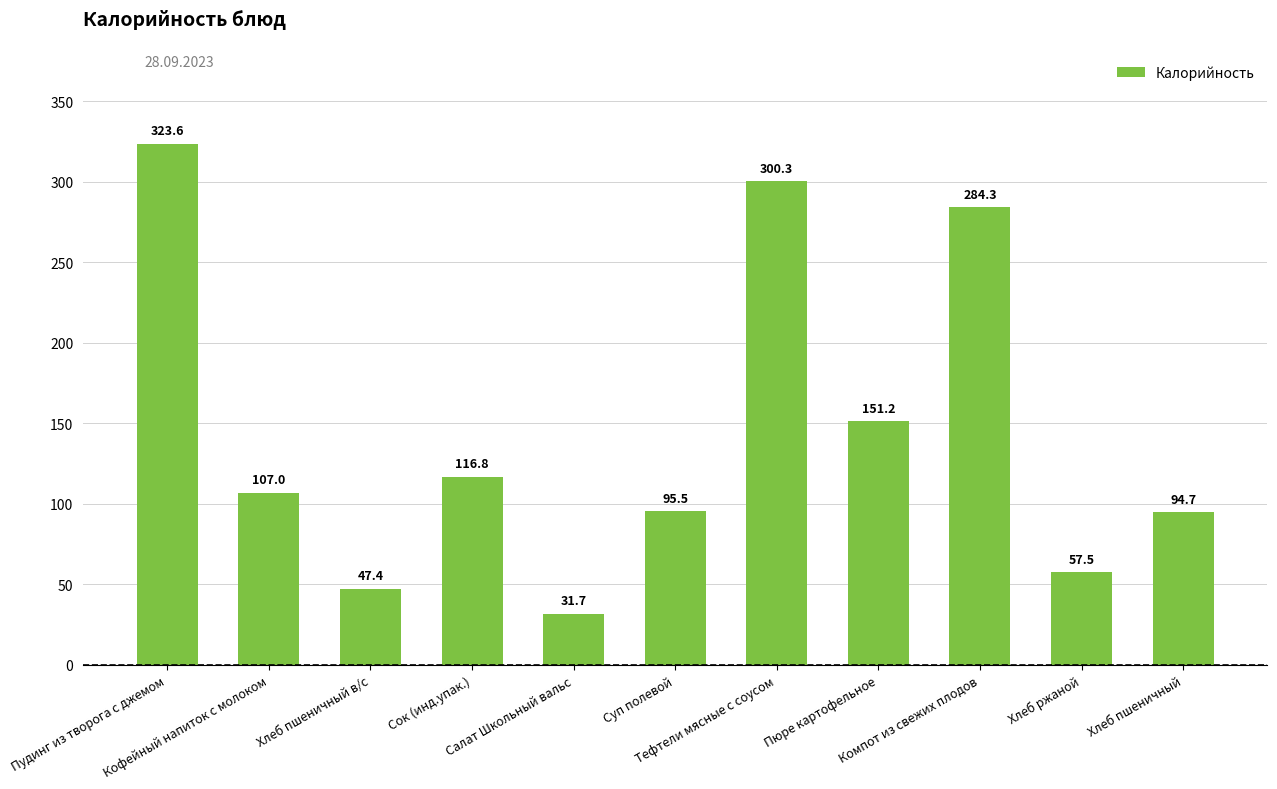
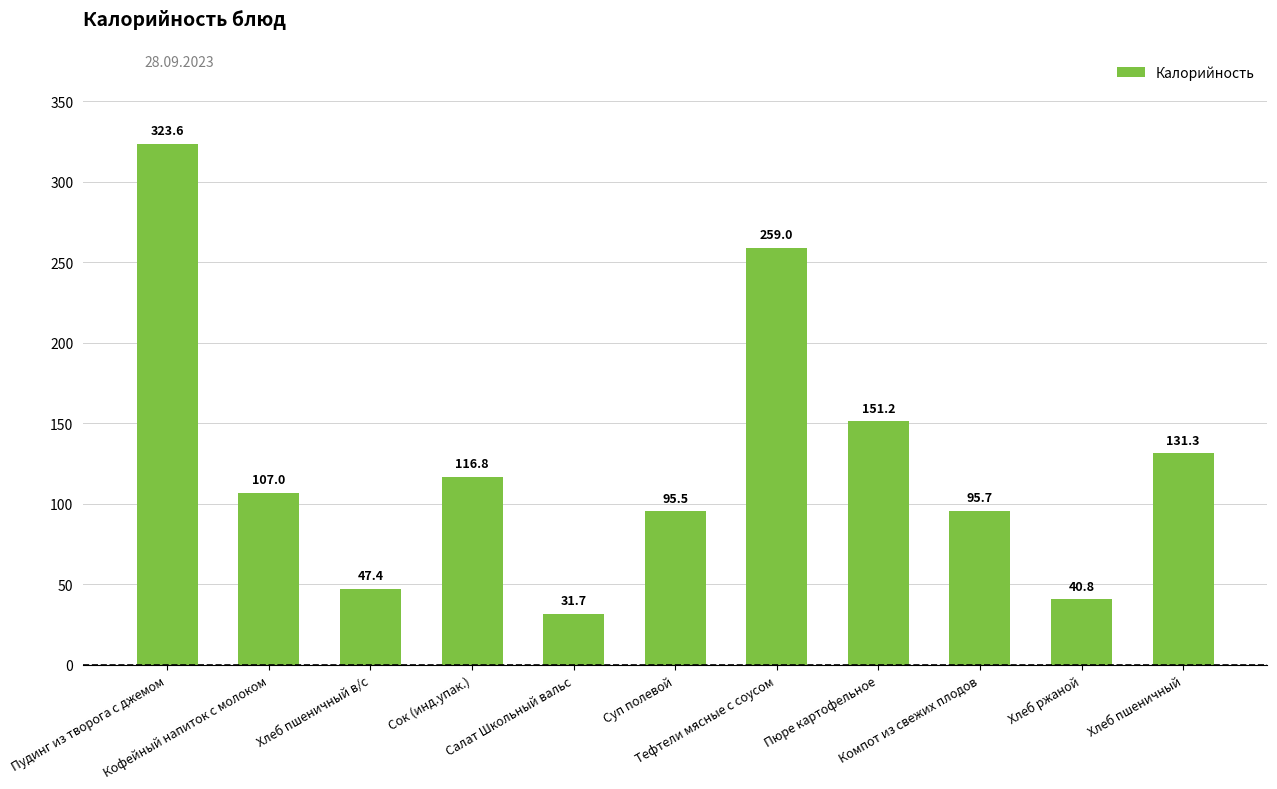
Тефтели мясные с соусом: 300.3 -> 259.0
Компот из свежих плодов: 284.3 -> 95.7
Хлеб ржаной: 57.5 -> 40.8
Хлеб пшеничный: 94.7 -> 131.3
